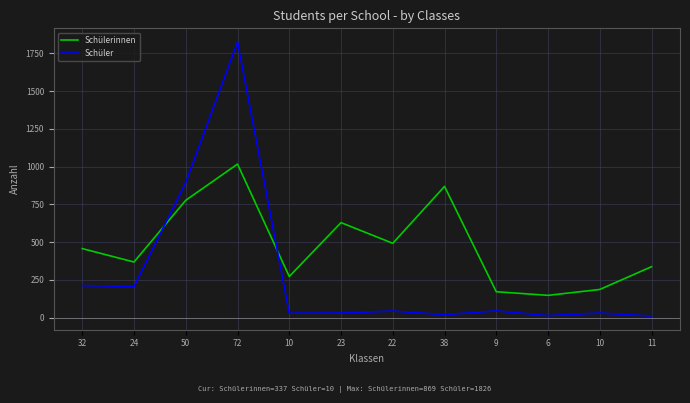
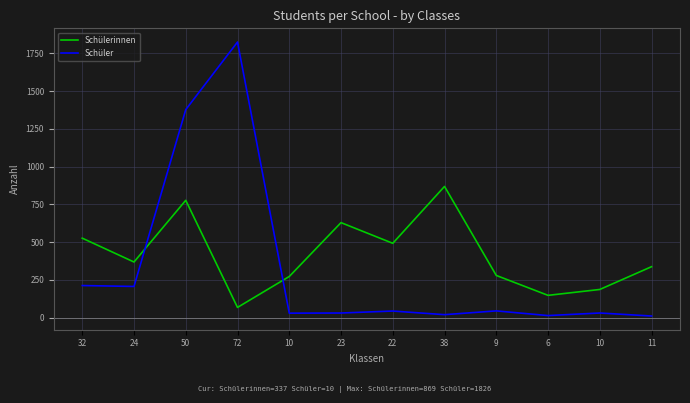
Schülerinnen, 32: 460 -> 530
Schüler, 50: 900 -> 1380
Schülerinnen, 72: 1020 -> 70
Schülerinnen, 9: 170 -> 280
